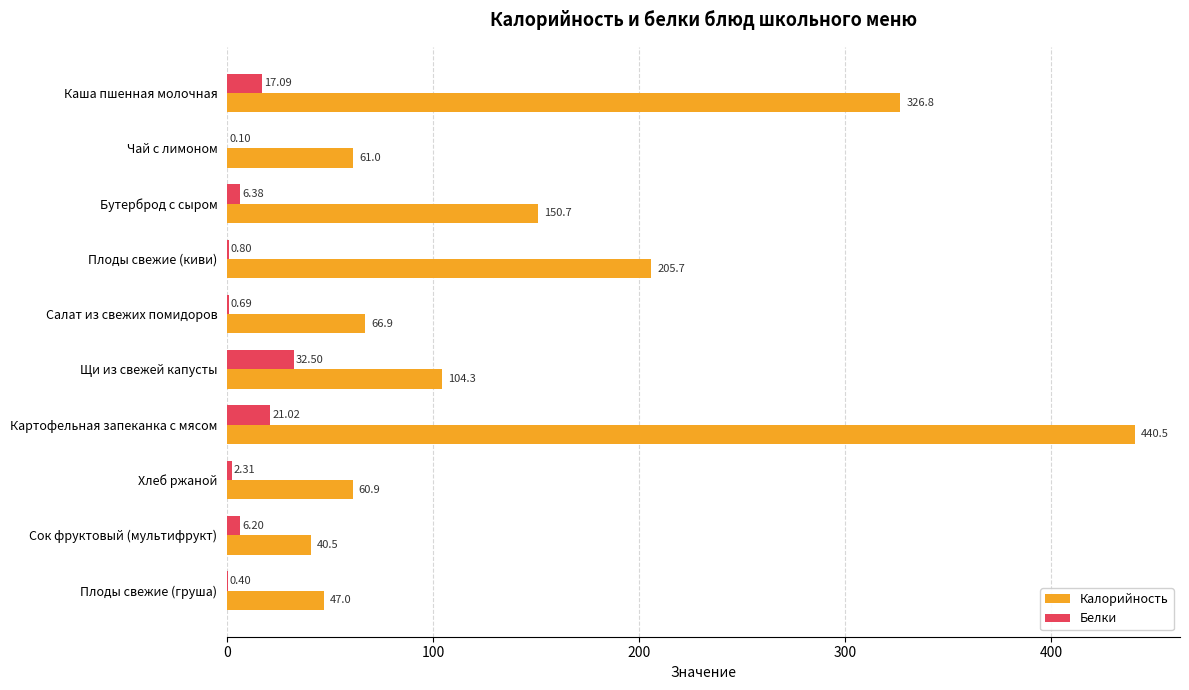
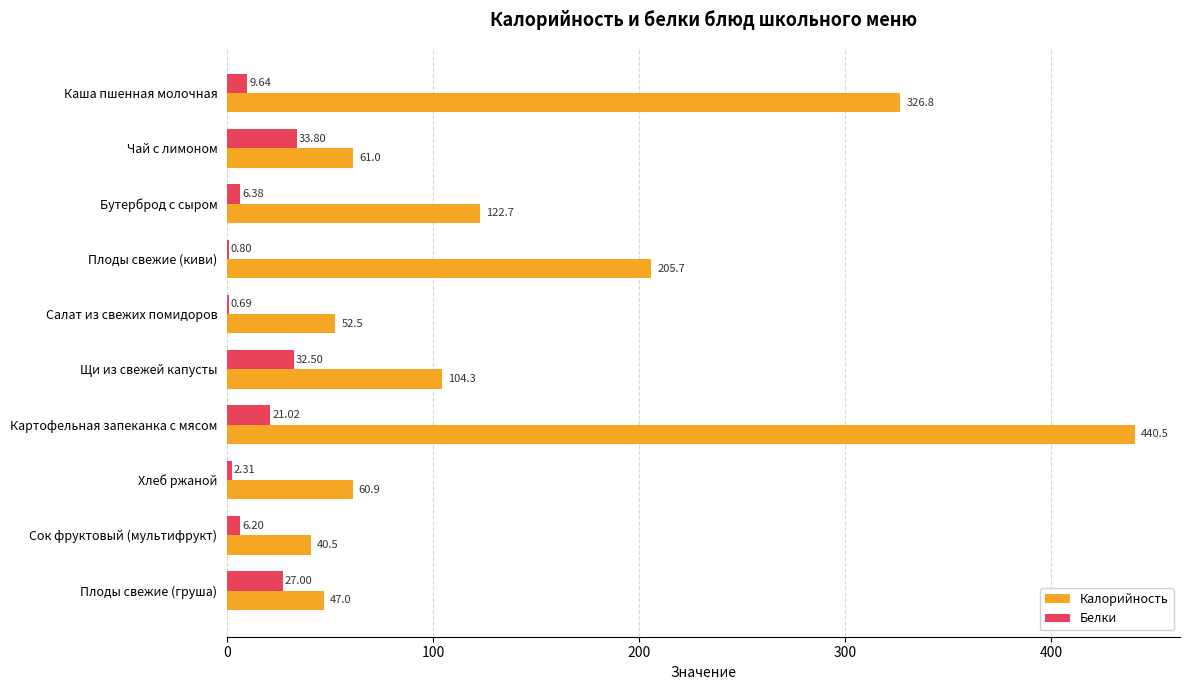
Белки, Каша пшенная молочная: 17.09 -> 9.64
Белки, Чай с лимоном: 0.10 -> 33.80
Калорийность, Бутерброд с сыром: 150.7 -> 122.7
Калорийность, Салат из свежих помидоров: 66.9 -> 52.5
Белки, Плоды свежие (груша): 0.40 -> 27.00
